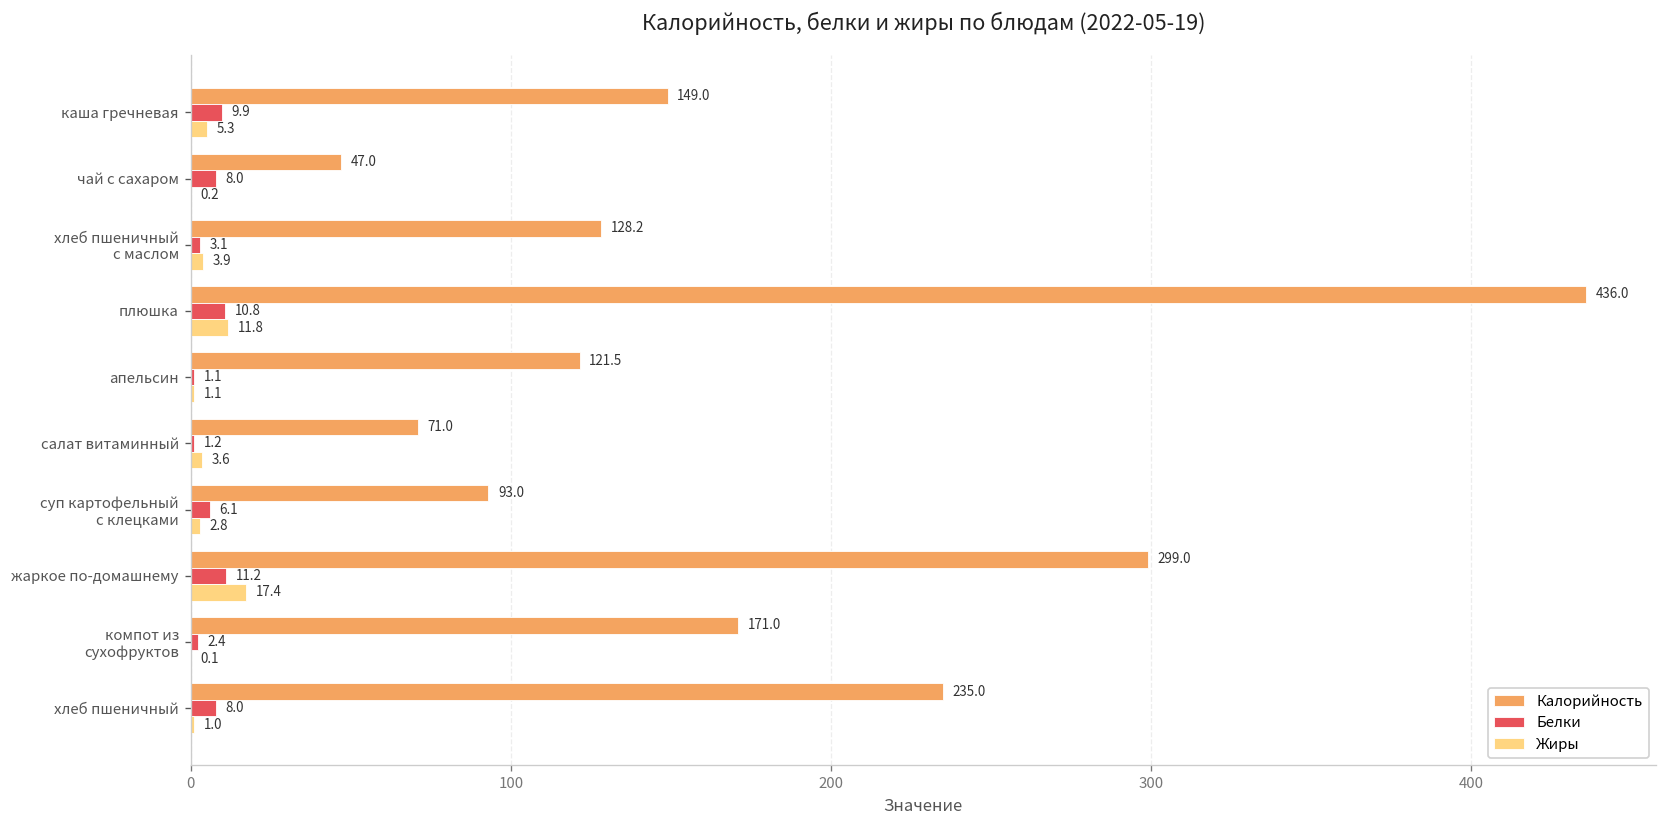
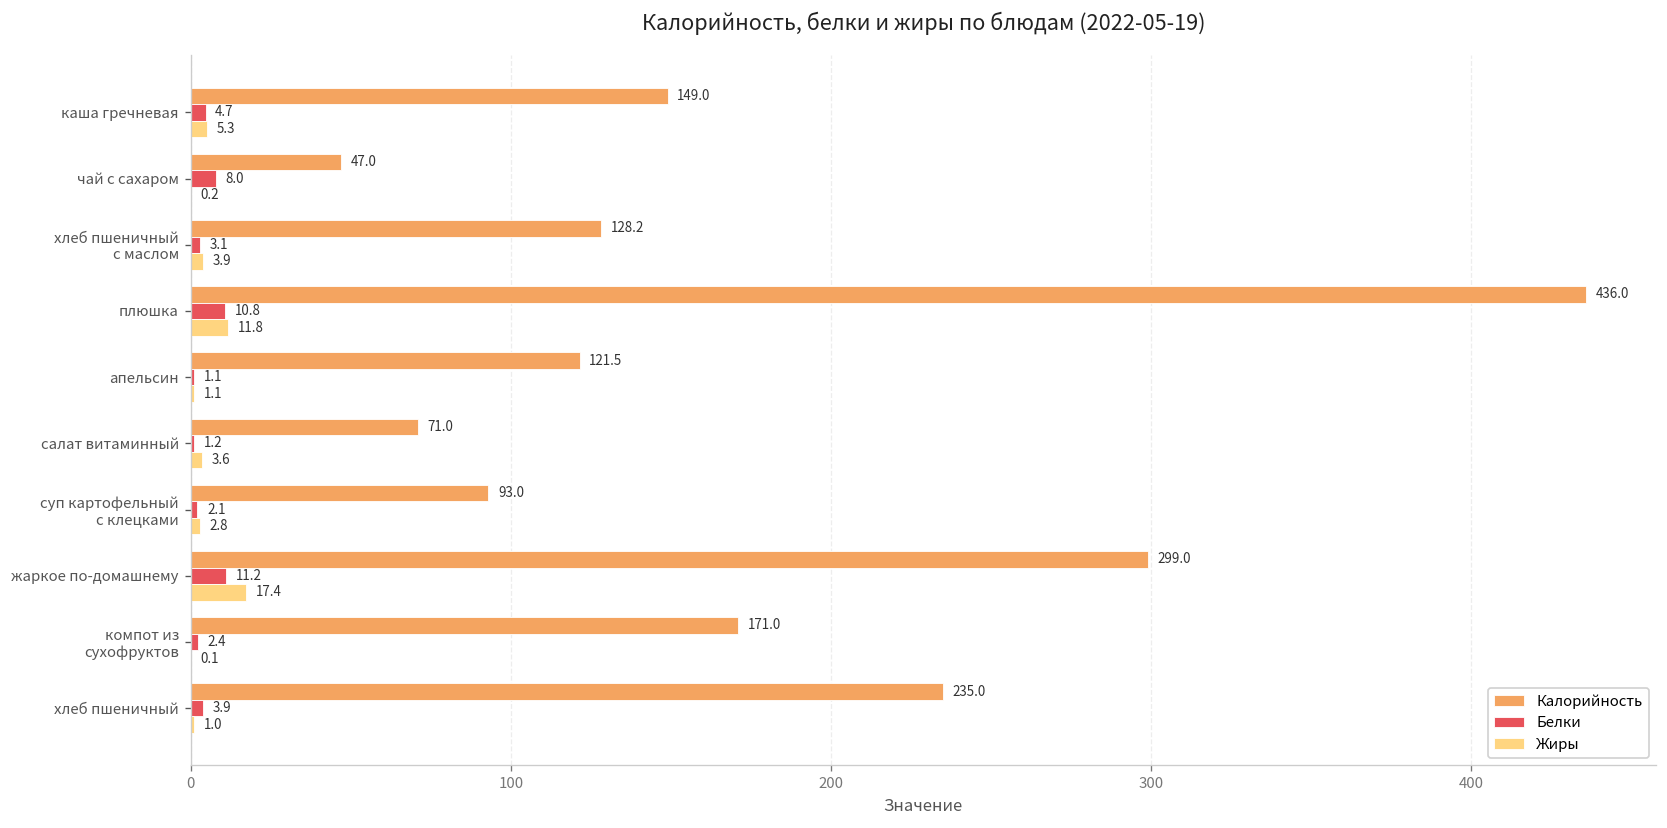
Белки, каша гречневая: 9.9 -> 4.7
Белки, суп картофельный с клецками: 6.1 -> 2.1
Белки, хлеб пшеничный: 8.0 -> 3.9
